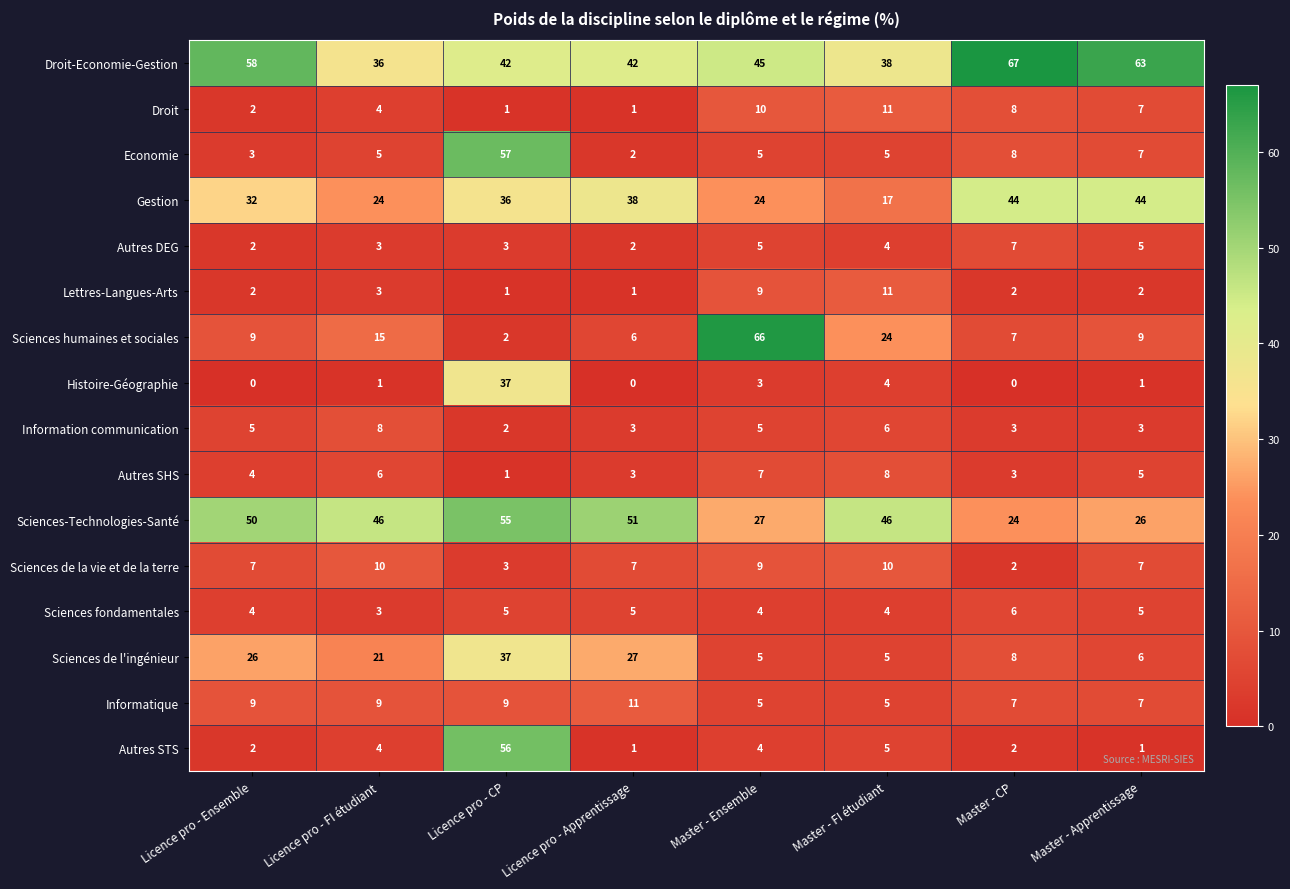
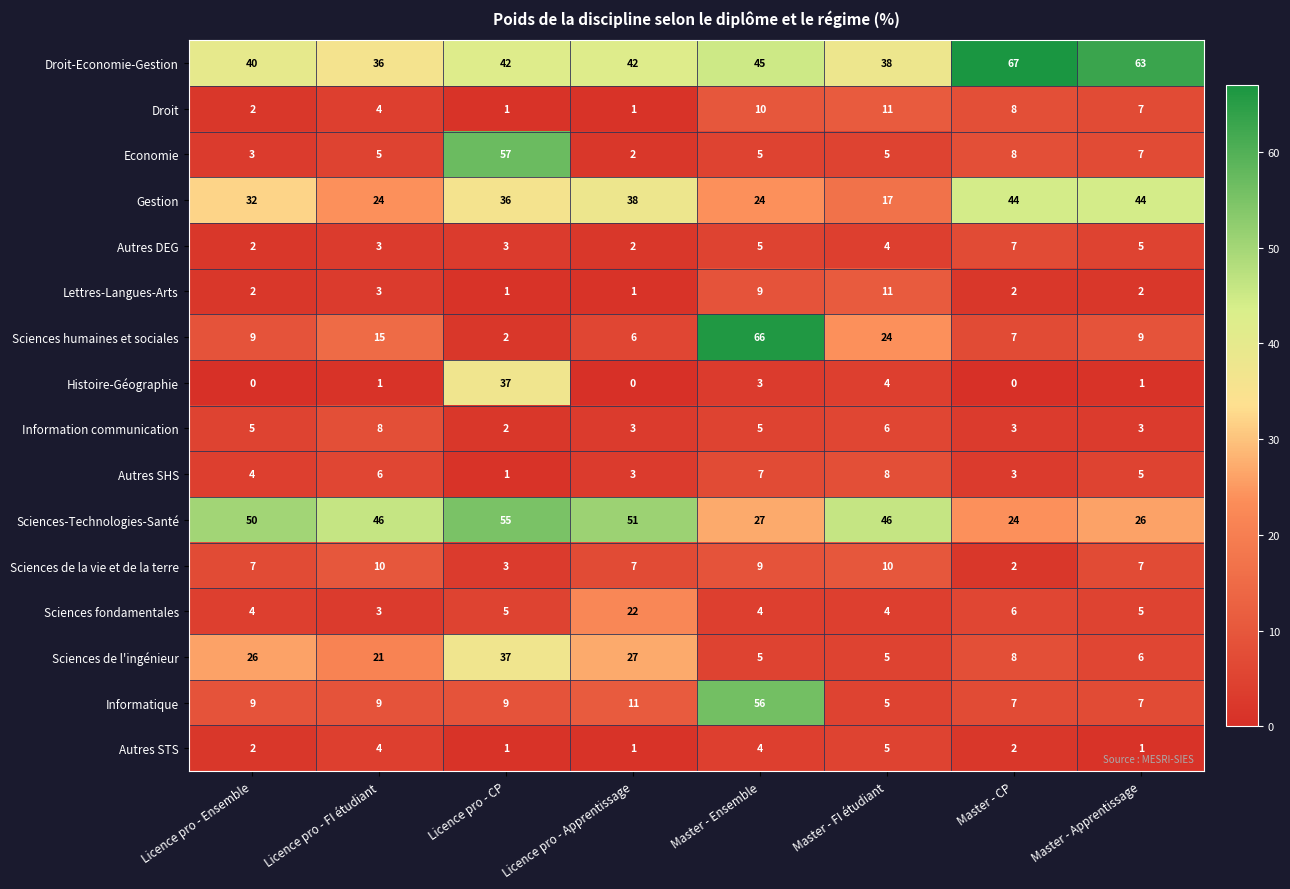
Droit-Economie-Gestion, Licence pro - Ensemble: 58 -> 40
Sciences fondamentales, Licence pro - Apprentissage: 5 -> 22
Informatique, Master - Ensemble: 5 -> 56
Autres STS, Licence pro - CP: 56 -> 1
